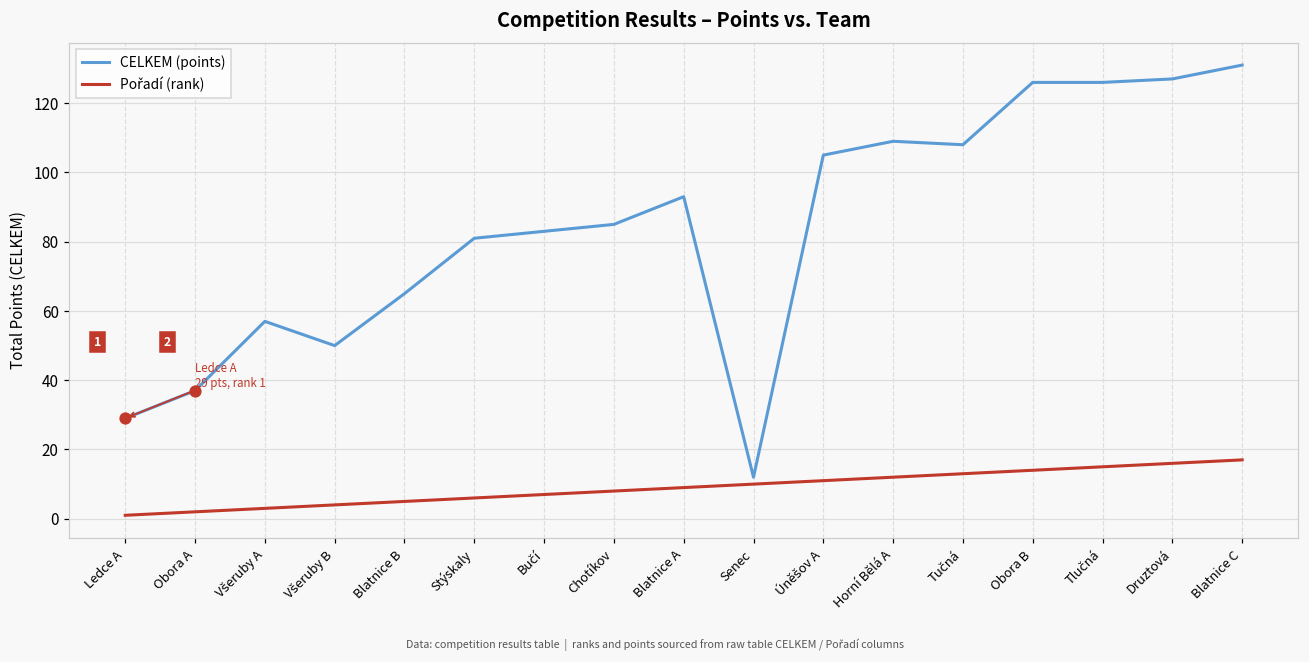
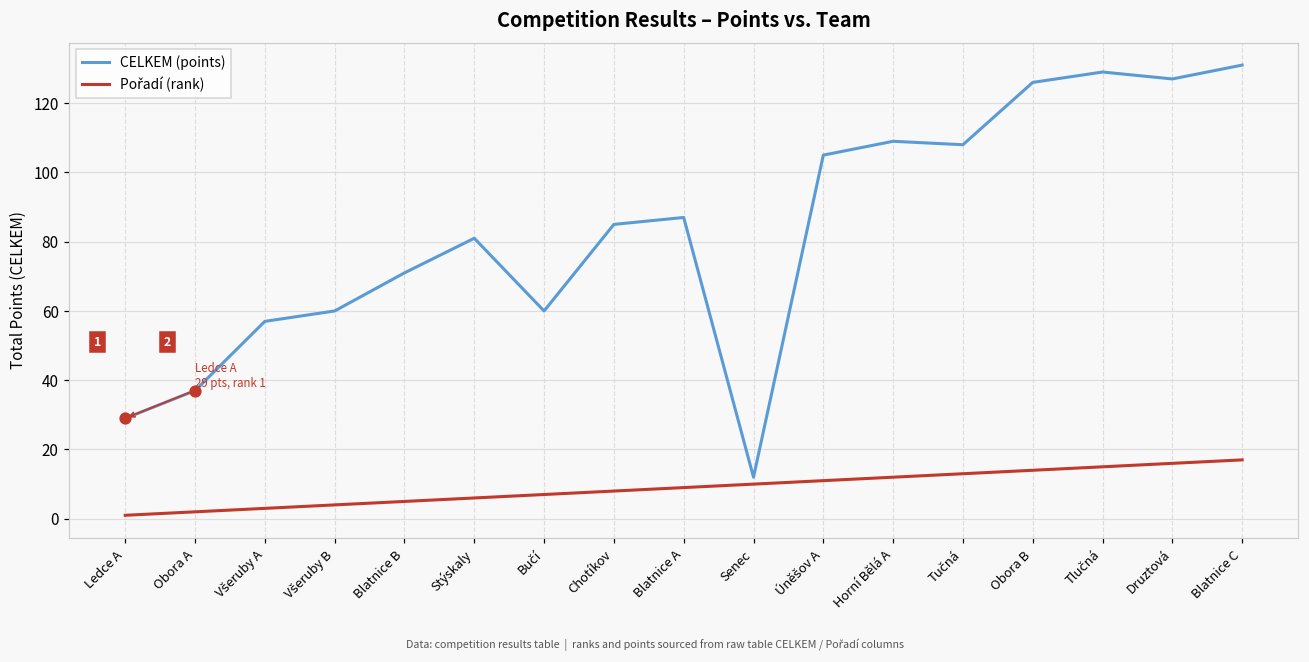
CELKEM (points), Všeruby B: 50 -> 60
CELKEM (points), Blatnice B: 65 -> 71
CELKEM (points), Bučí: 83 -> 60
CELKEM (points), Blatnice A: 93 -> 87
CELKEM (points), Tlučná: 126 -> 129
